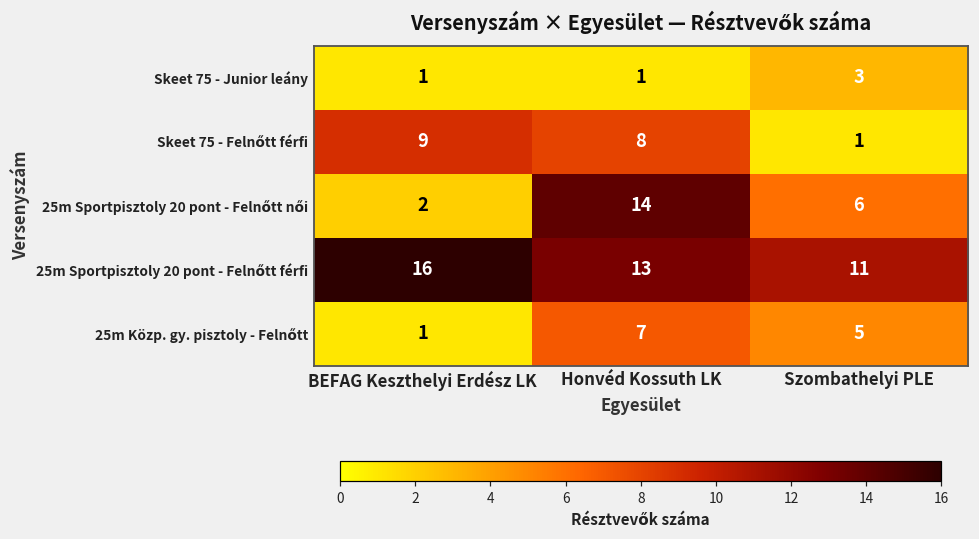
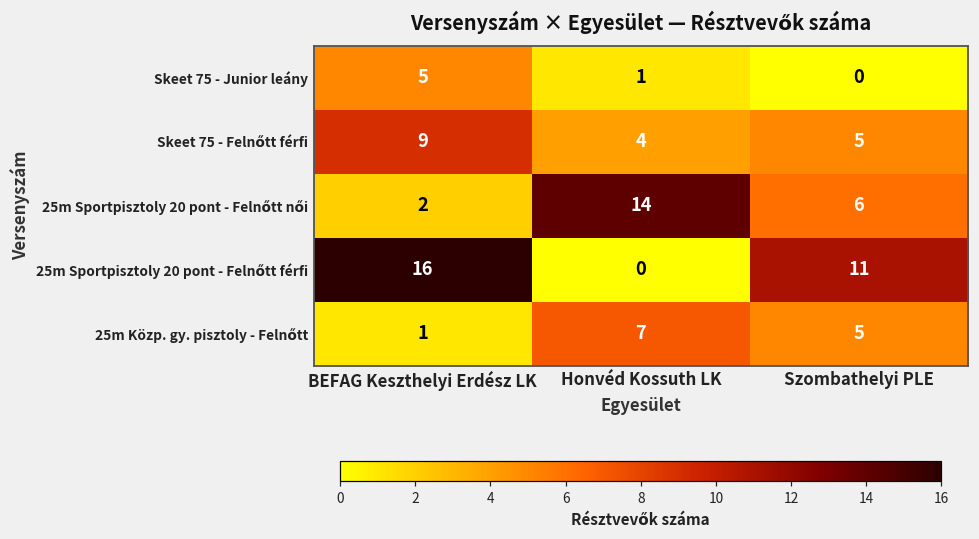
Skeet 75 - Junior leány, BEFAG Keszthelyi Erdész LK: 1 -> 5
Skeet 75 - Junior leány, Szombathelyi PLE: 3 -> 0
Skeet 75 - Felnőtt férfi, Honvéd Kossuth LK: 8 -> 4
Skeet 75 - Felnőtt férfi, Szombathelyi PLE: 1 -> 5
25m Sportpisztoly 20 pont - Felnőtt férfi, Honvéd Kossuth LK: 13 -> 0
